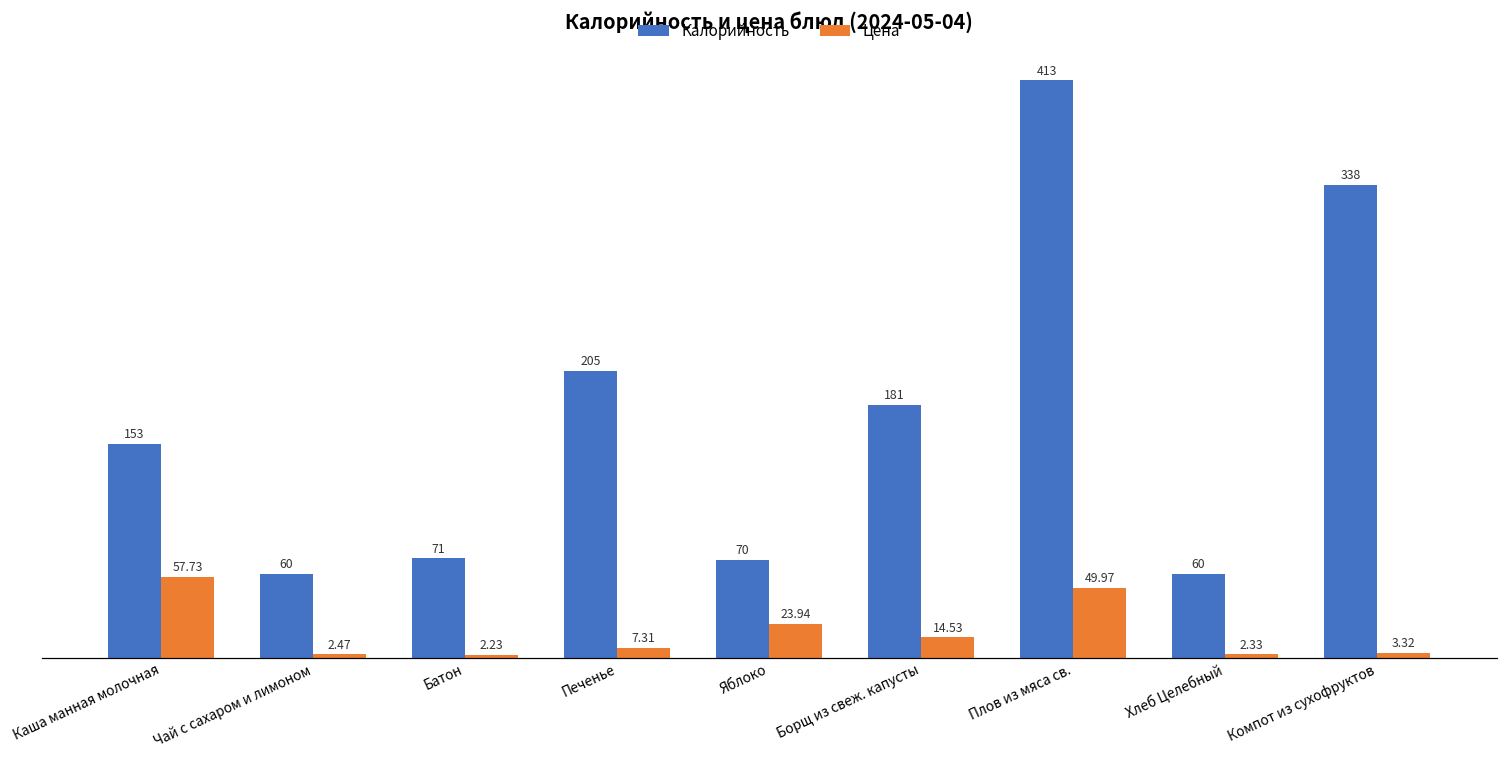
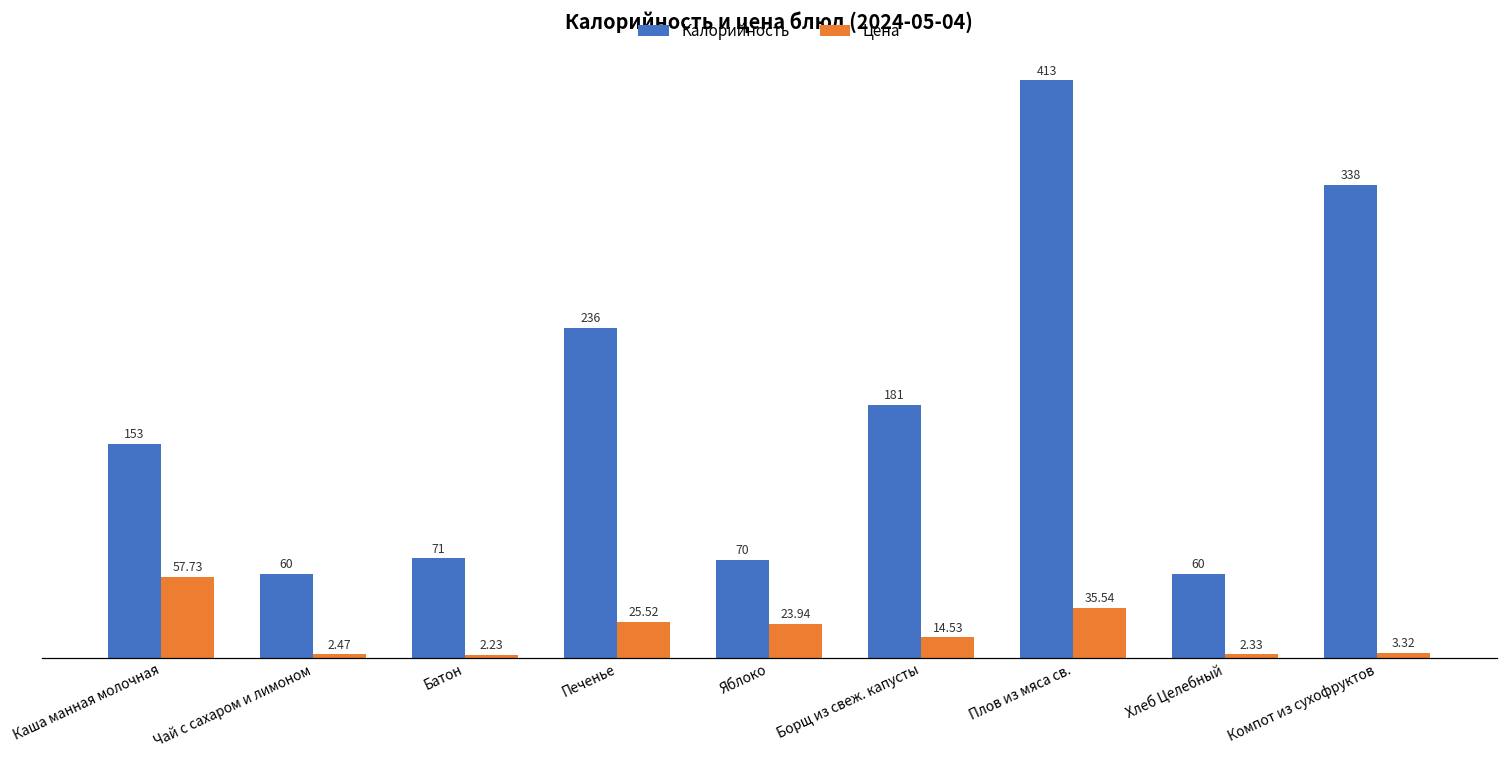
Калорийность, Печенье: 205 -> 236
Цена, Печенье: 7.31 -> 25.52
Цена, Плов из мяса св.: 49.97 -> 35.54
